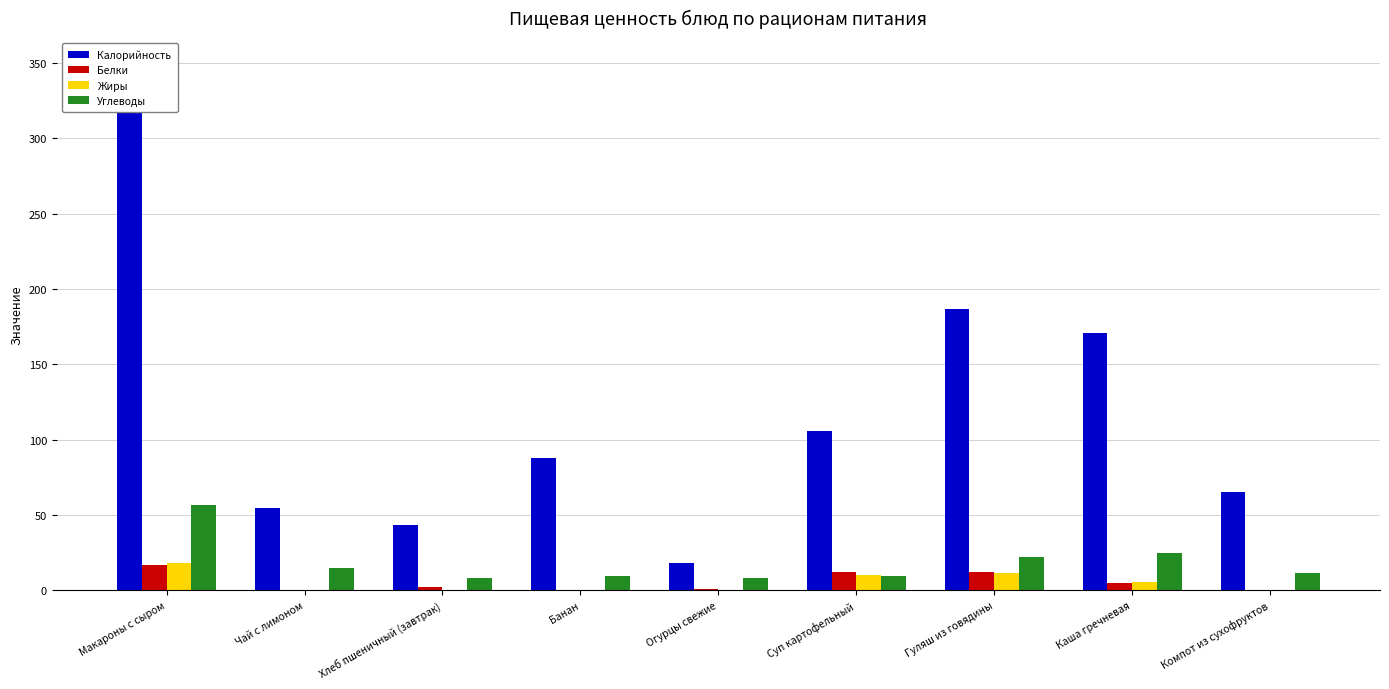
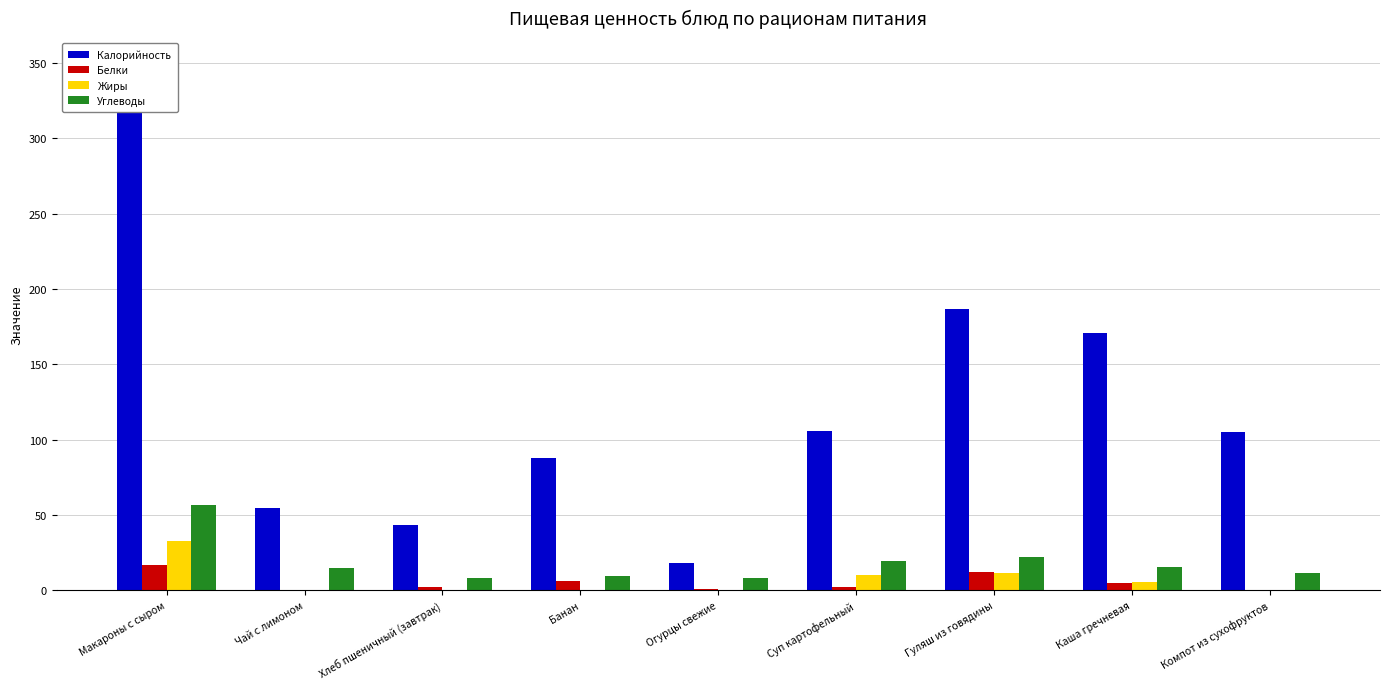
Жиры, Макароны с сыром: 18 -> 33
Белки, Банан: 0 -> 6
Белки, Суп картофельный: 13 -> 2
Углеводы, Суп картофельный: 10 -> 19
Углеводы, Каша гречневая: 25 -> 16
Калорийность, Компот из сухофруктов: 65 -> 105
